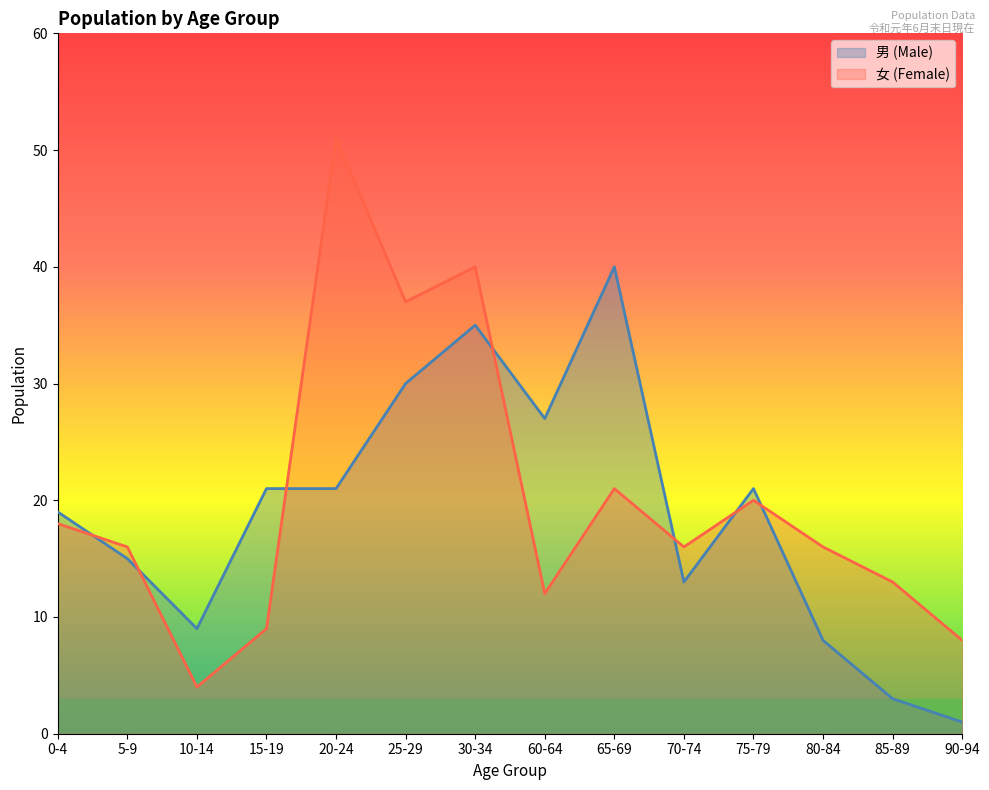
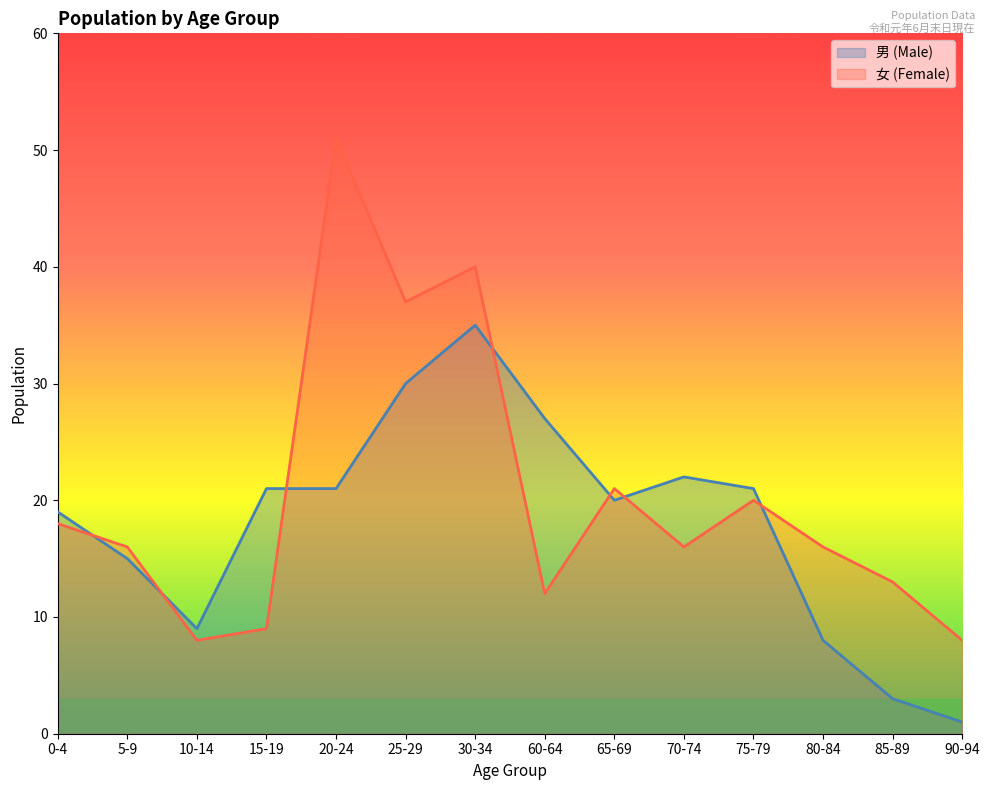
女 (Female), 10-14: 4 -> 8
男 (Male), 65-69: 40 -> 20
男 (Male), 70-74: 13 -> 22
